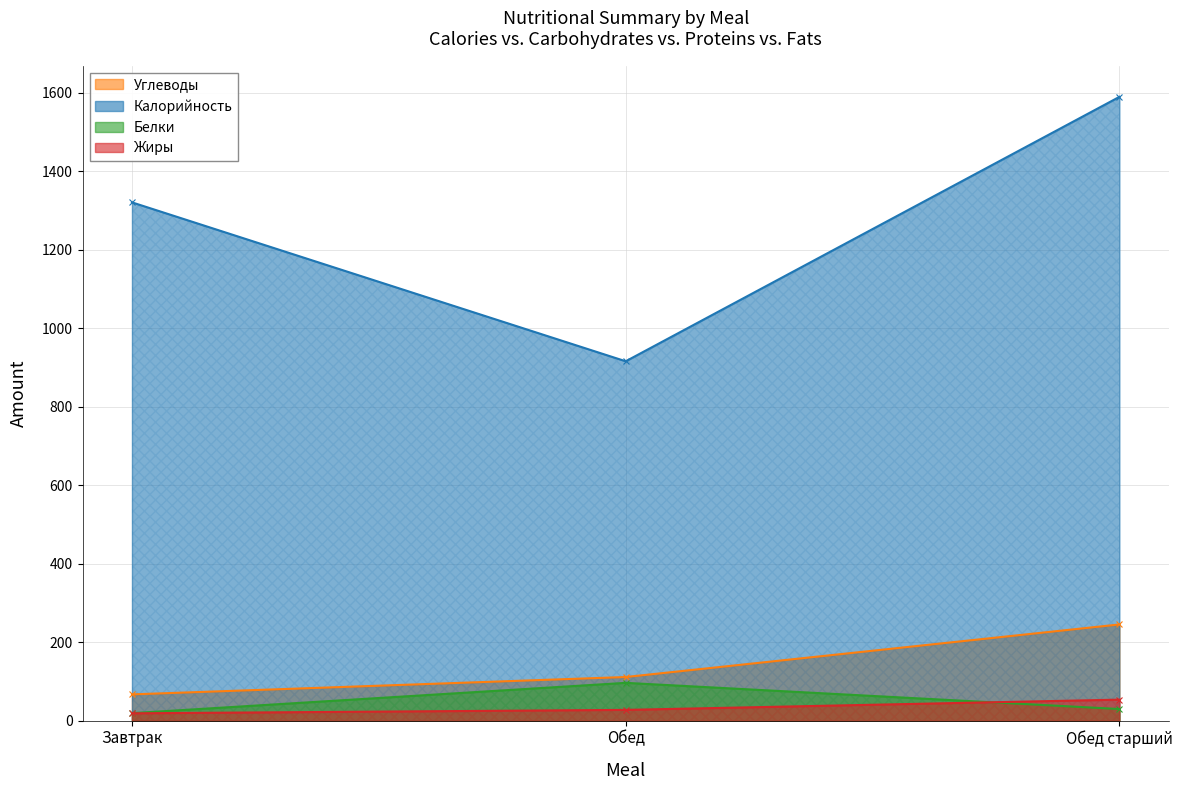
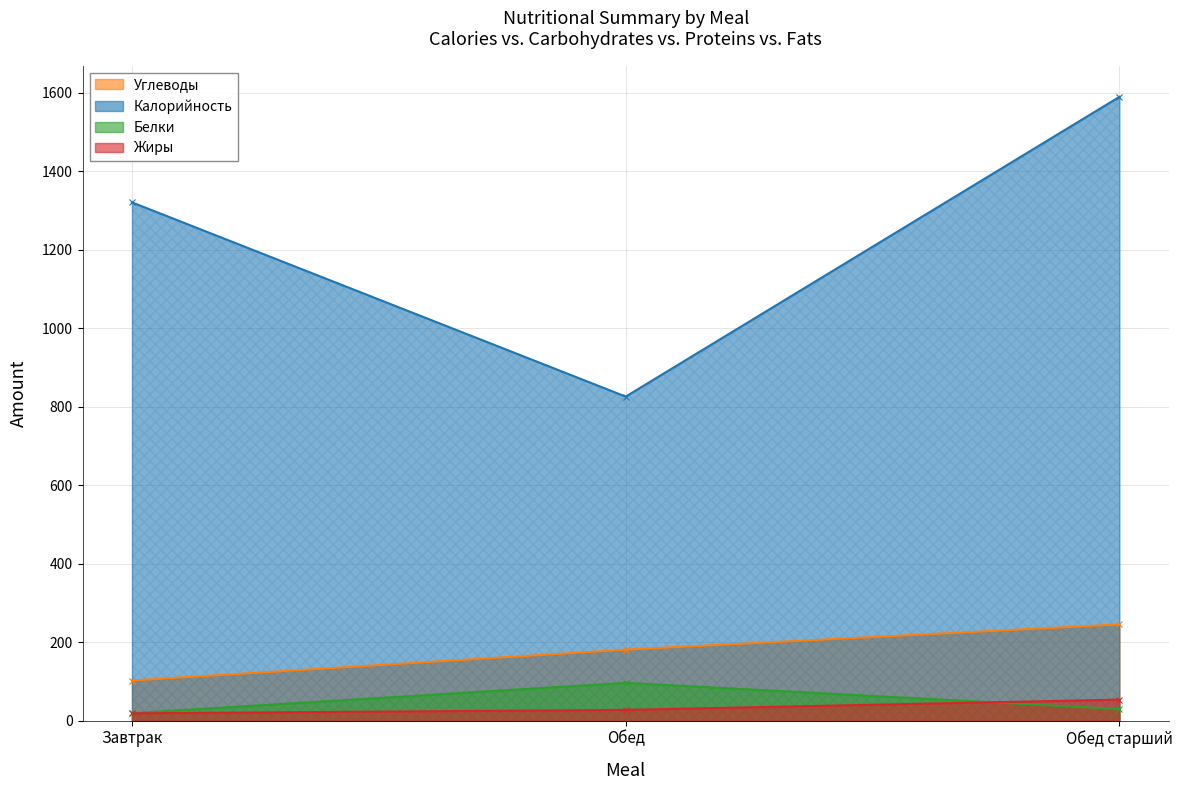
Углеводы, Завтрак: 70 -> 100
Углеводы, Обед: 110 -> 180
Калорийность, Обед: 920 -> 830
